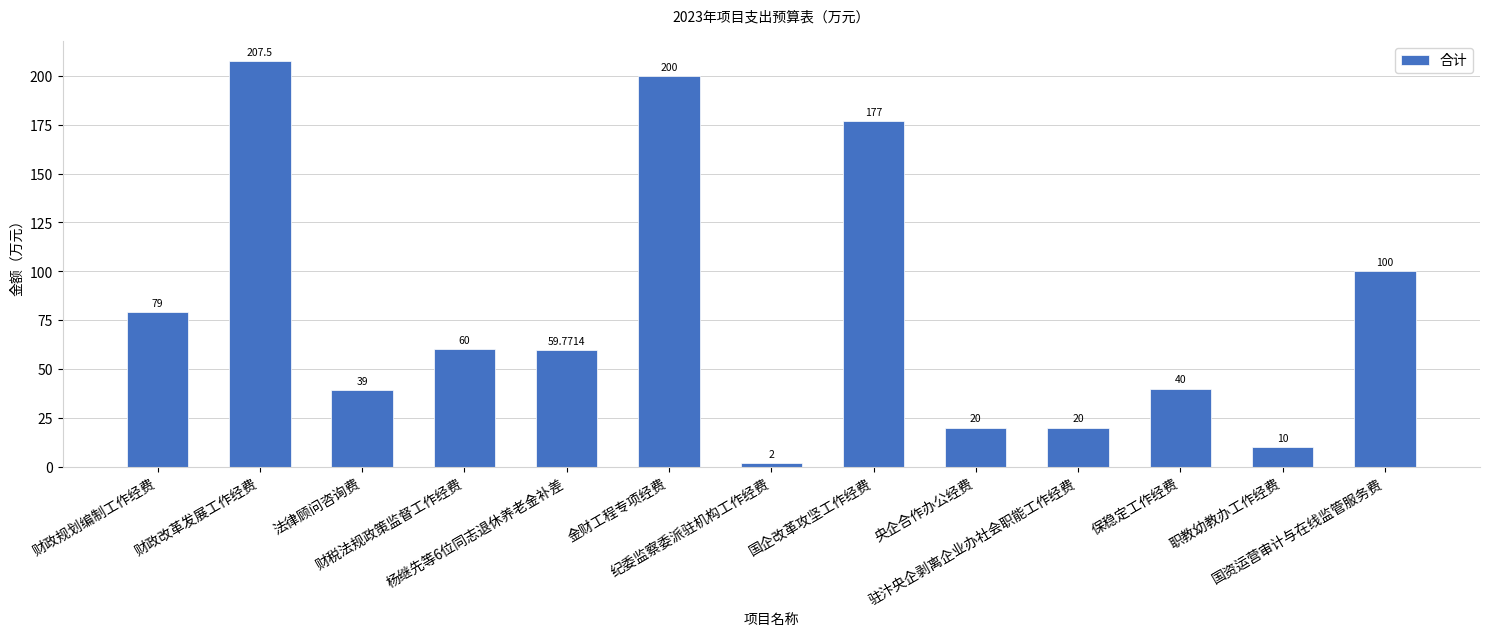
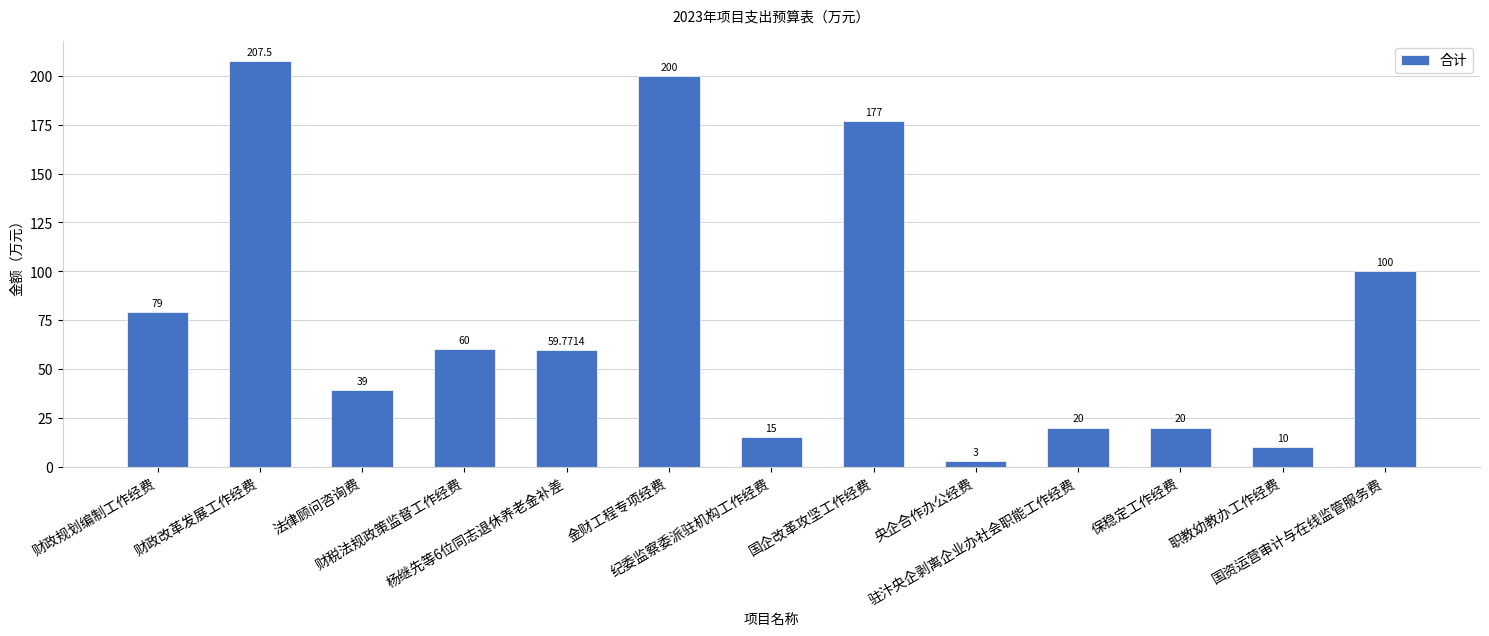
纪委监察委派驻机构工作经费: 2 -> 15
央企合作办公经费: 20 -> 3
保稳定工作经费: 40 -> 20
